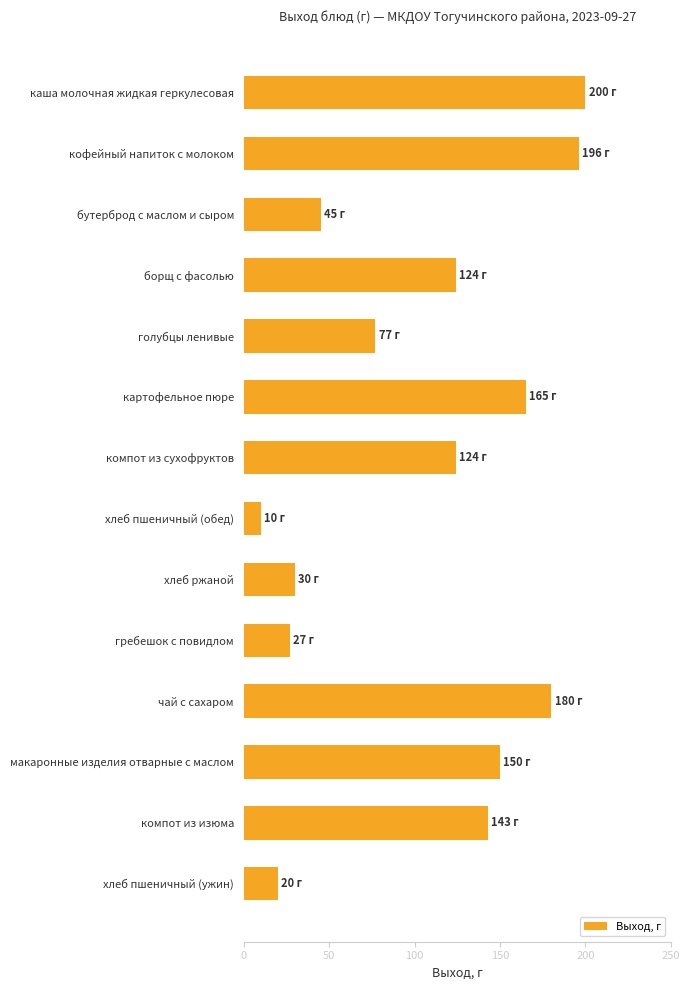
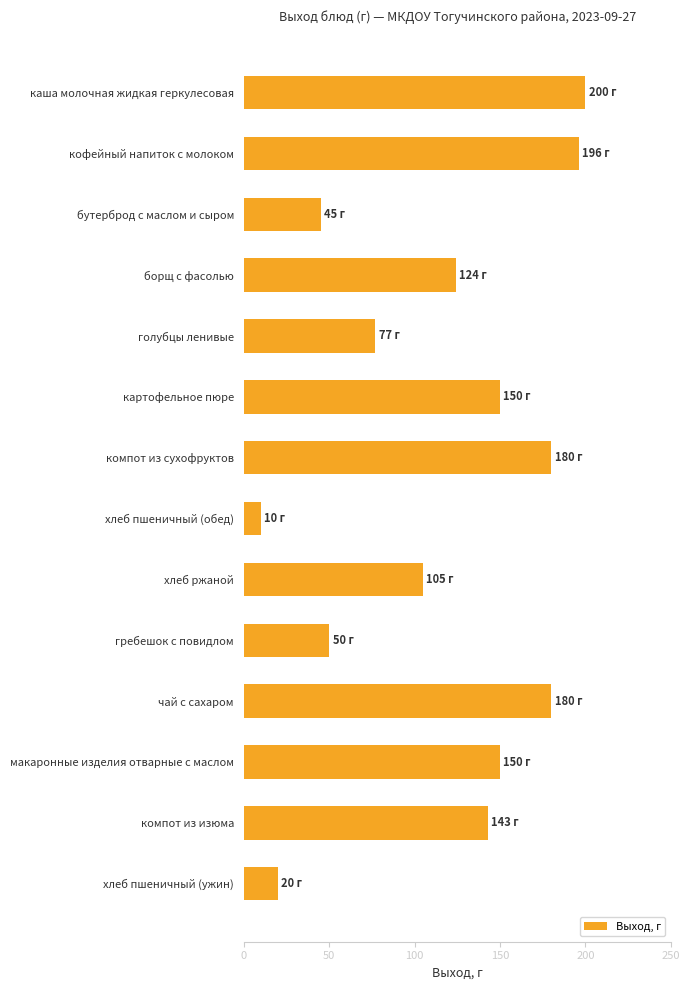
картофельное пюре: 165 -> 150
компот из сухофруктов: 124 -> 180
хлеб ржаной: 30 -> 105
гребешок с повидлом: 27 -> 50
